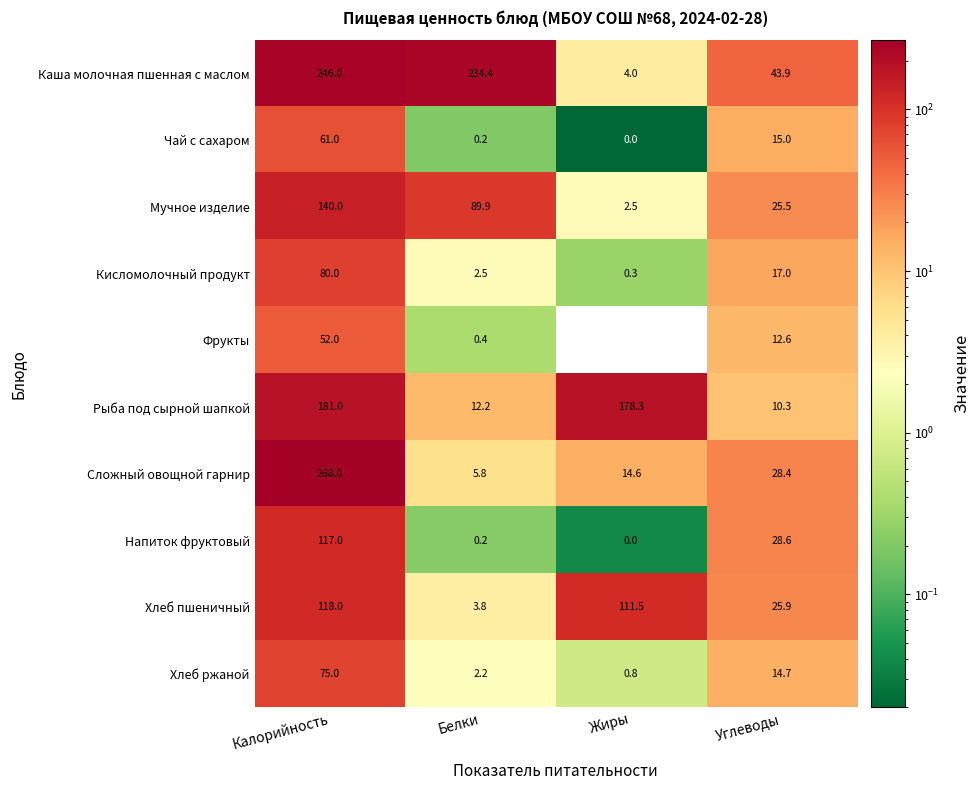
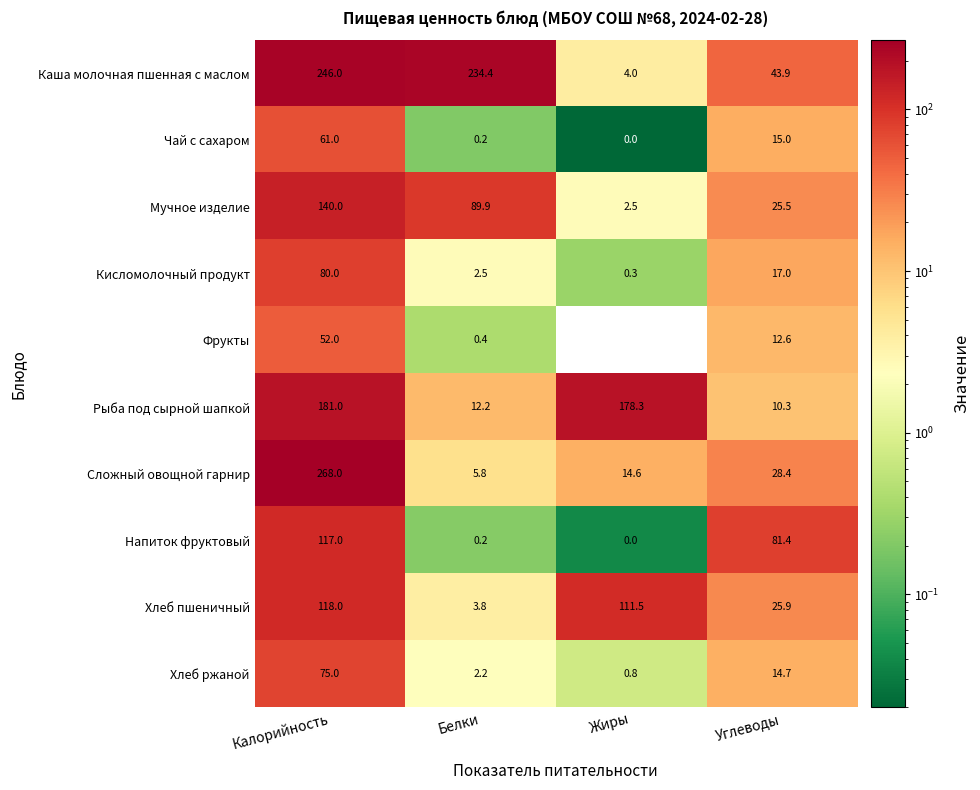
Напиток фруктовый, Углеводы: 28.6 -> 81.4
